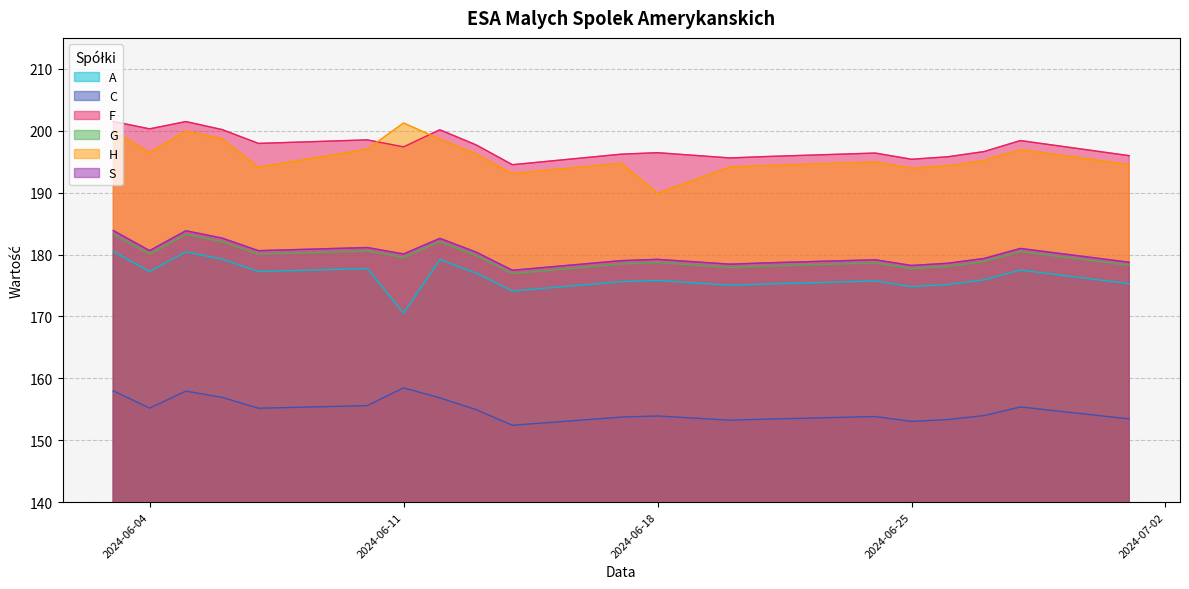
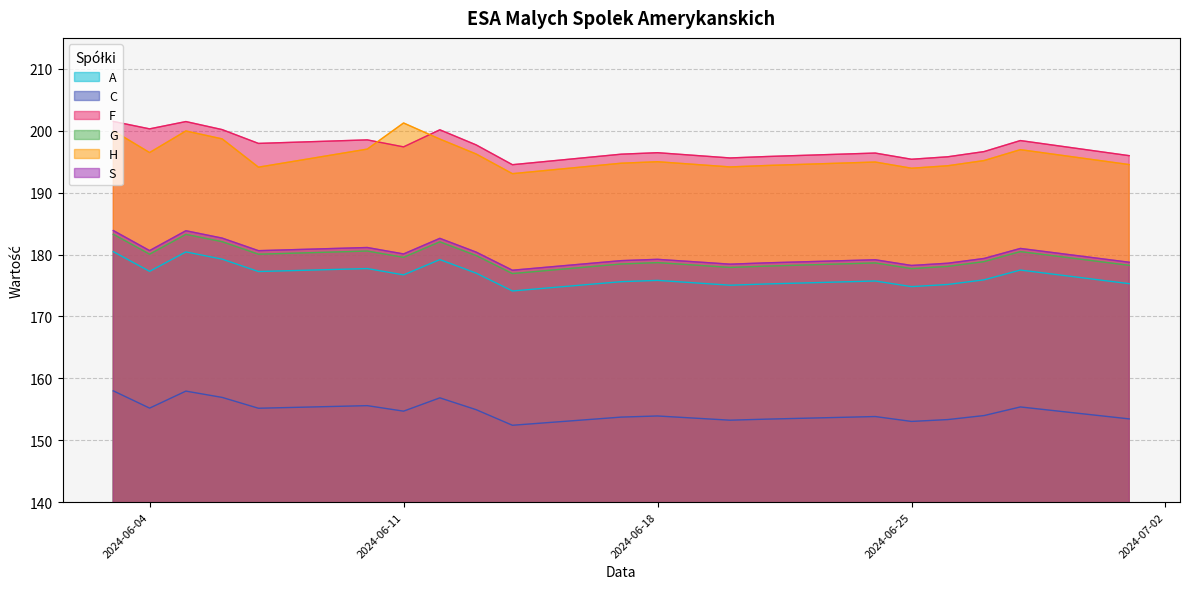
A, 2024-06-11: 171 -> 177
C, 2024-06-11: 158 -> 155
H, 2024-06-18: 190 -> 195
